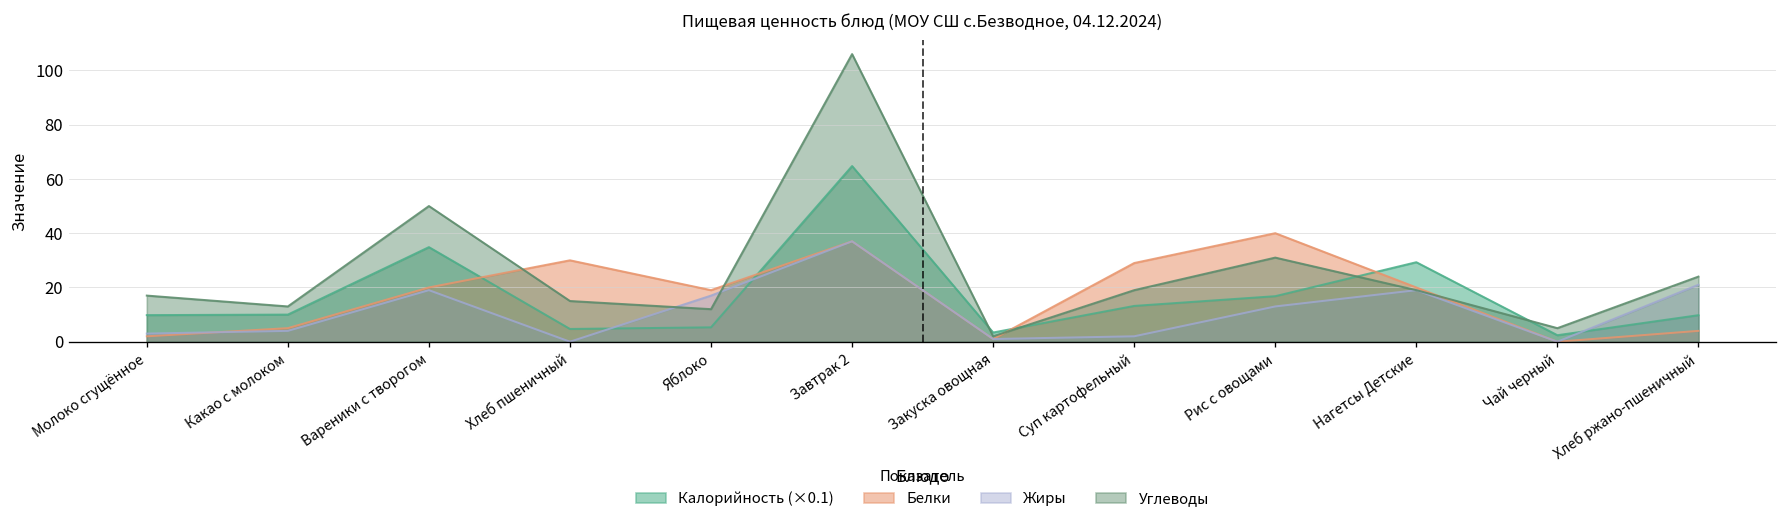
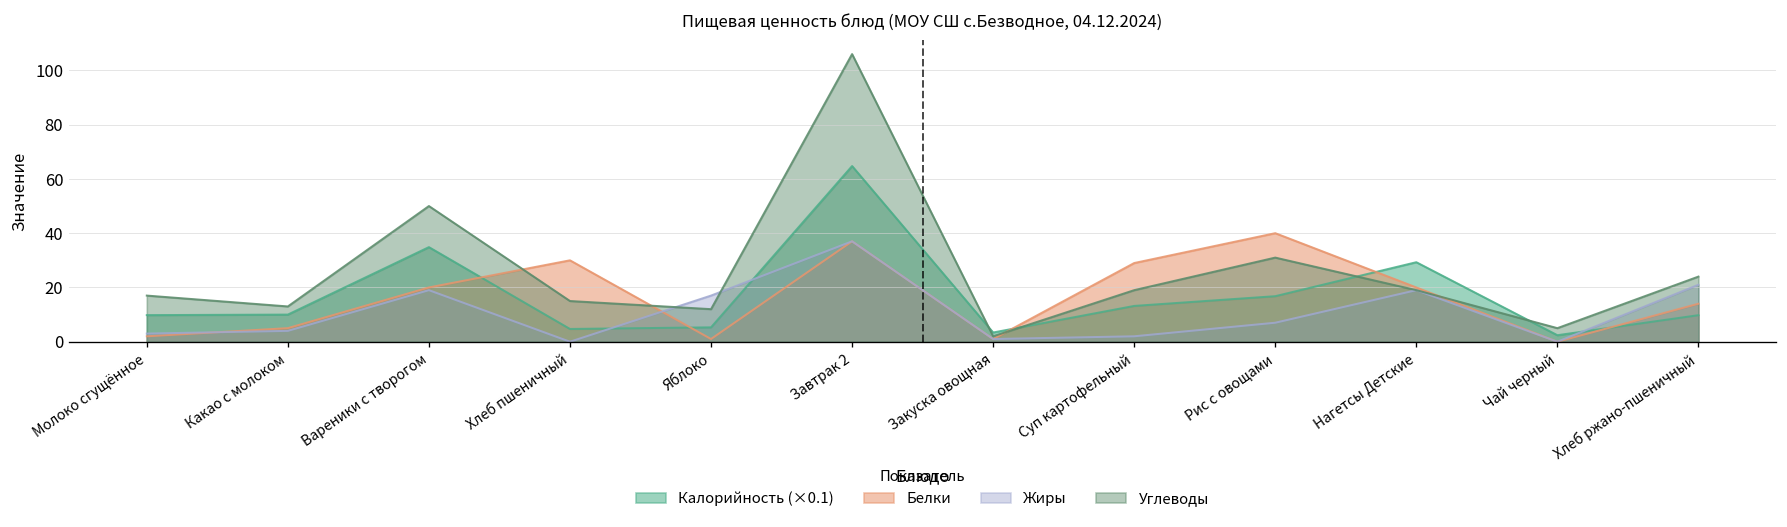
Белки, Яблоко: 19 -> 1
Жиры, Рис с овощами: 13 -> 7
Белки, Хлеб ржано-пшеничный: 4 -> 14
